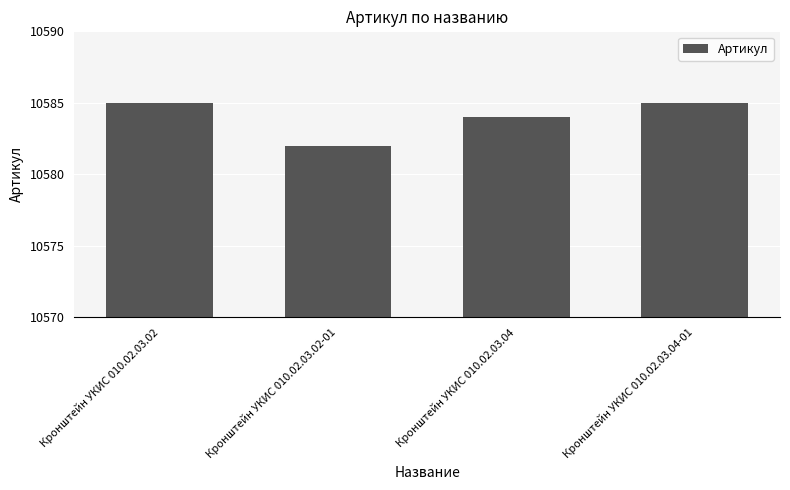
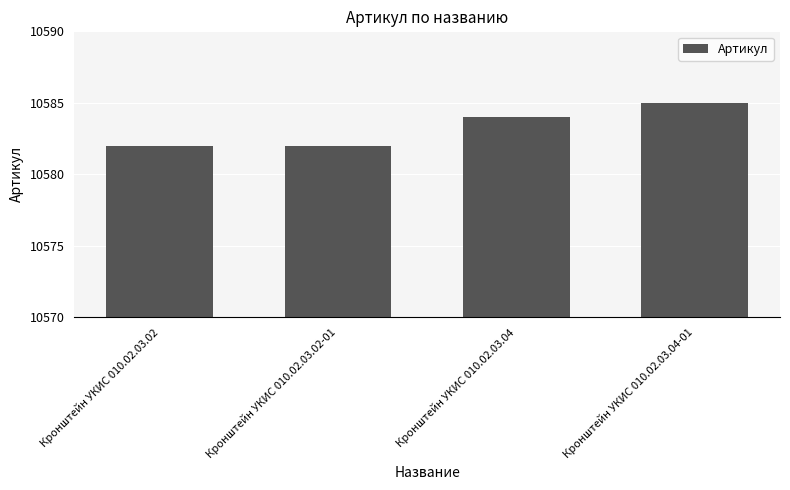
Кронштейн УКИС 010.02.03.02: 10585 -> 10582
